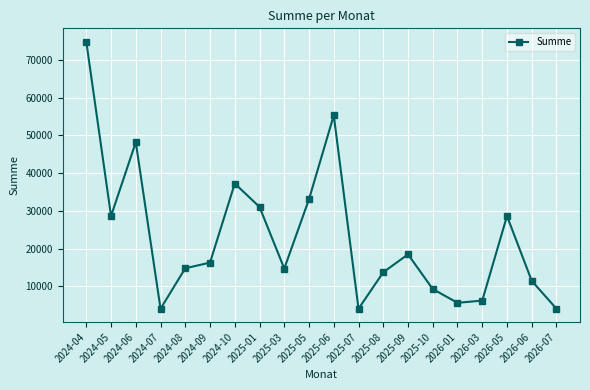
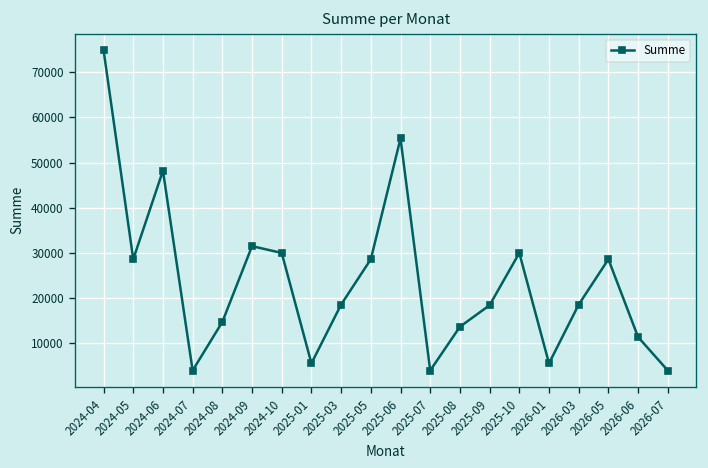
2024-09: 16000 -> 32000
2024-10: 37000 -> 30000
2025-01: 31000 -> 6000
2025-03: 15000 -> 19000
2025-05: 33000 -> 29000
2025-10: 9000 -> 30000
2026-03: 6000 -> 19000
